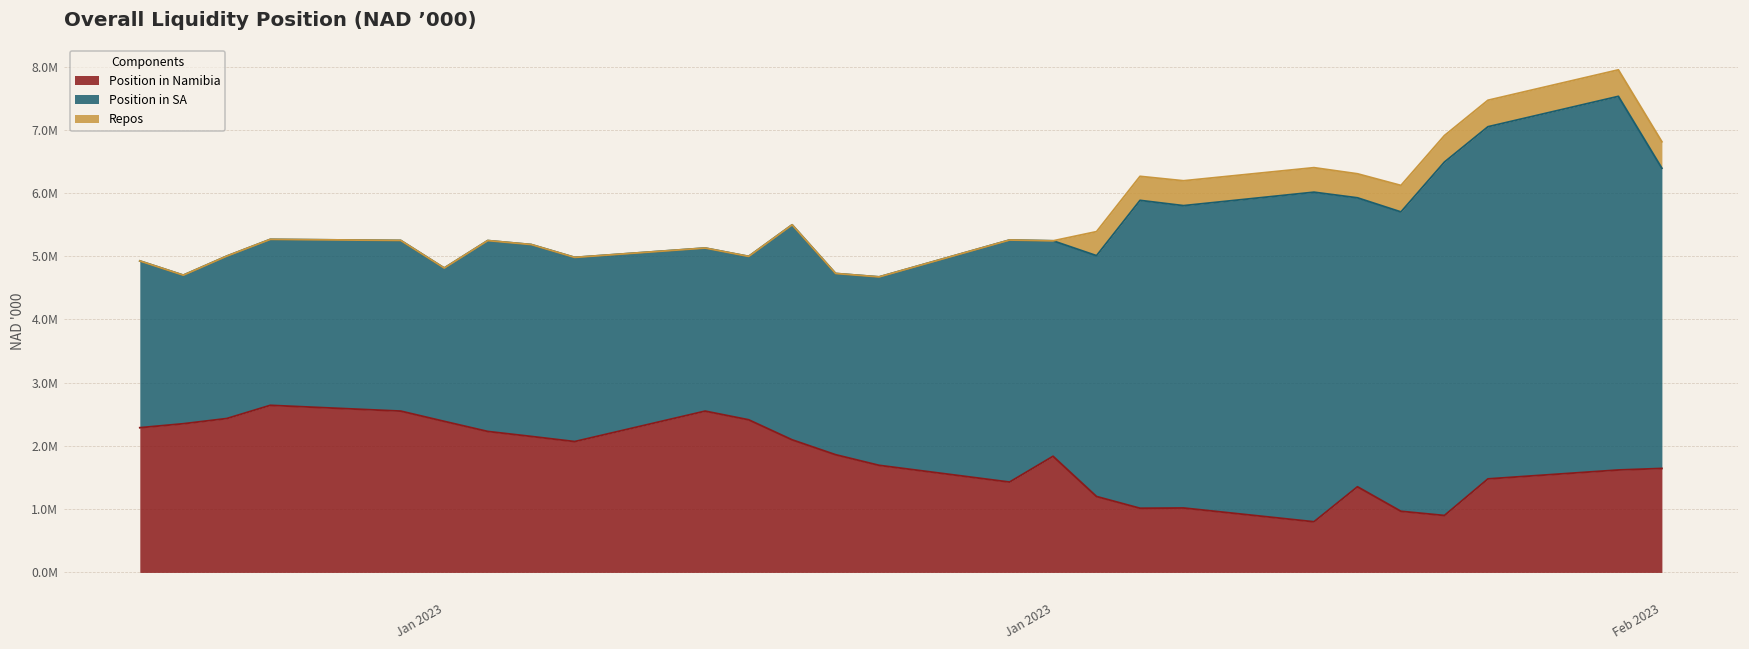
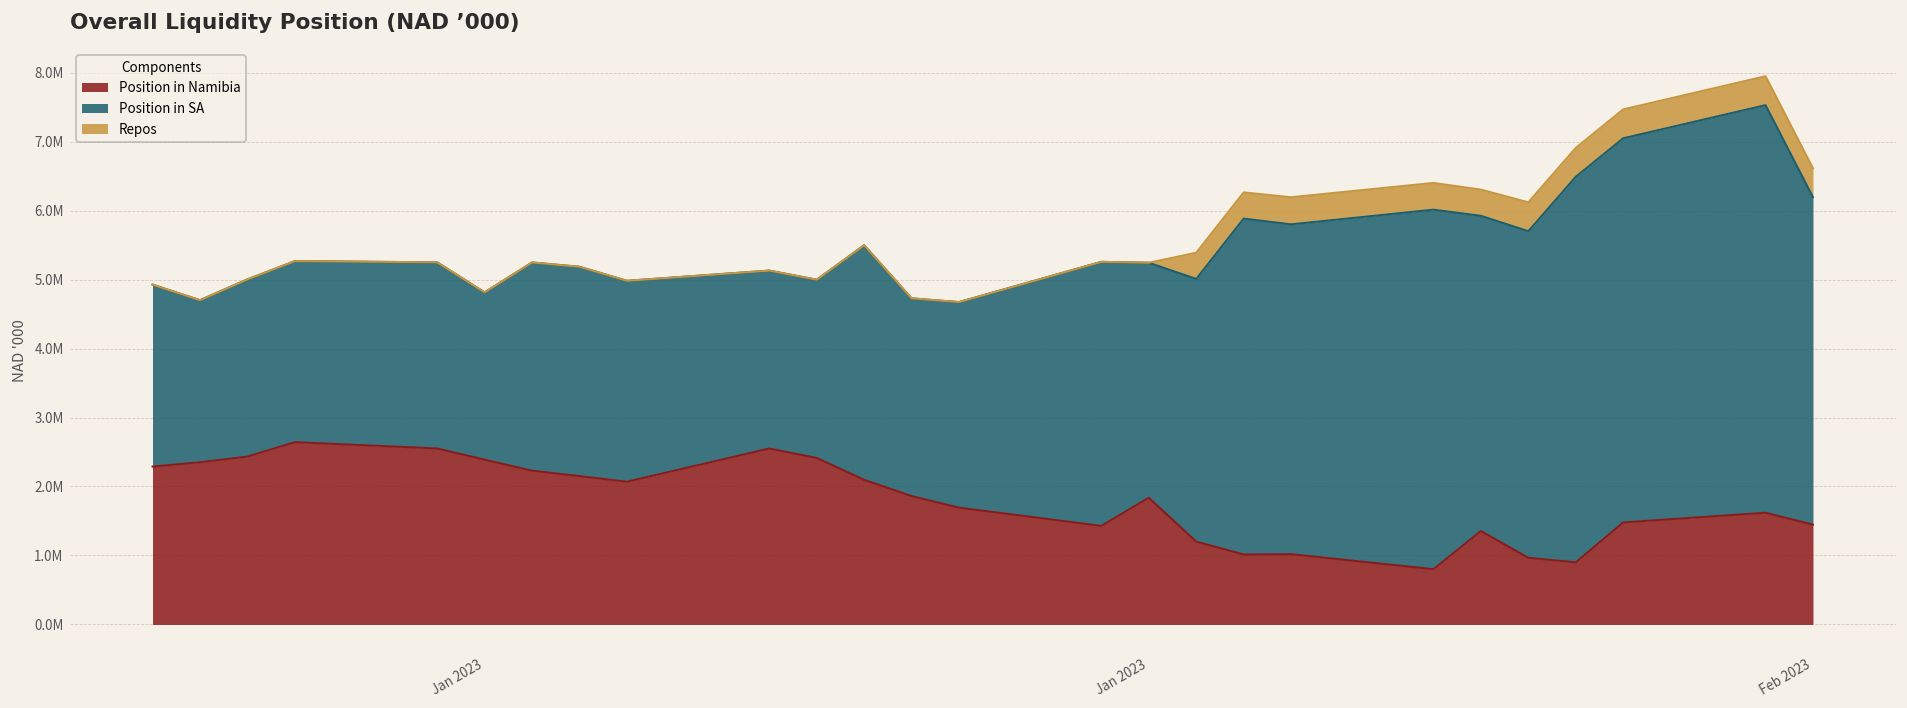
Position in Namibia, Feb 2023: 1600000 -> 1400000
